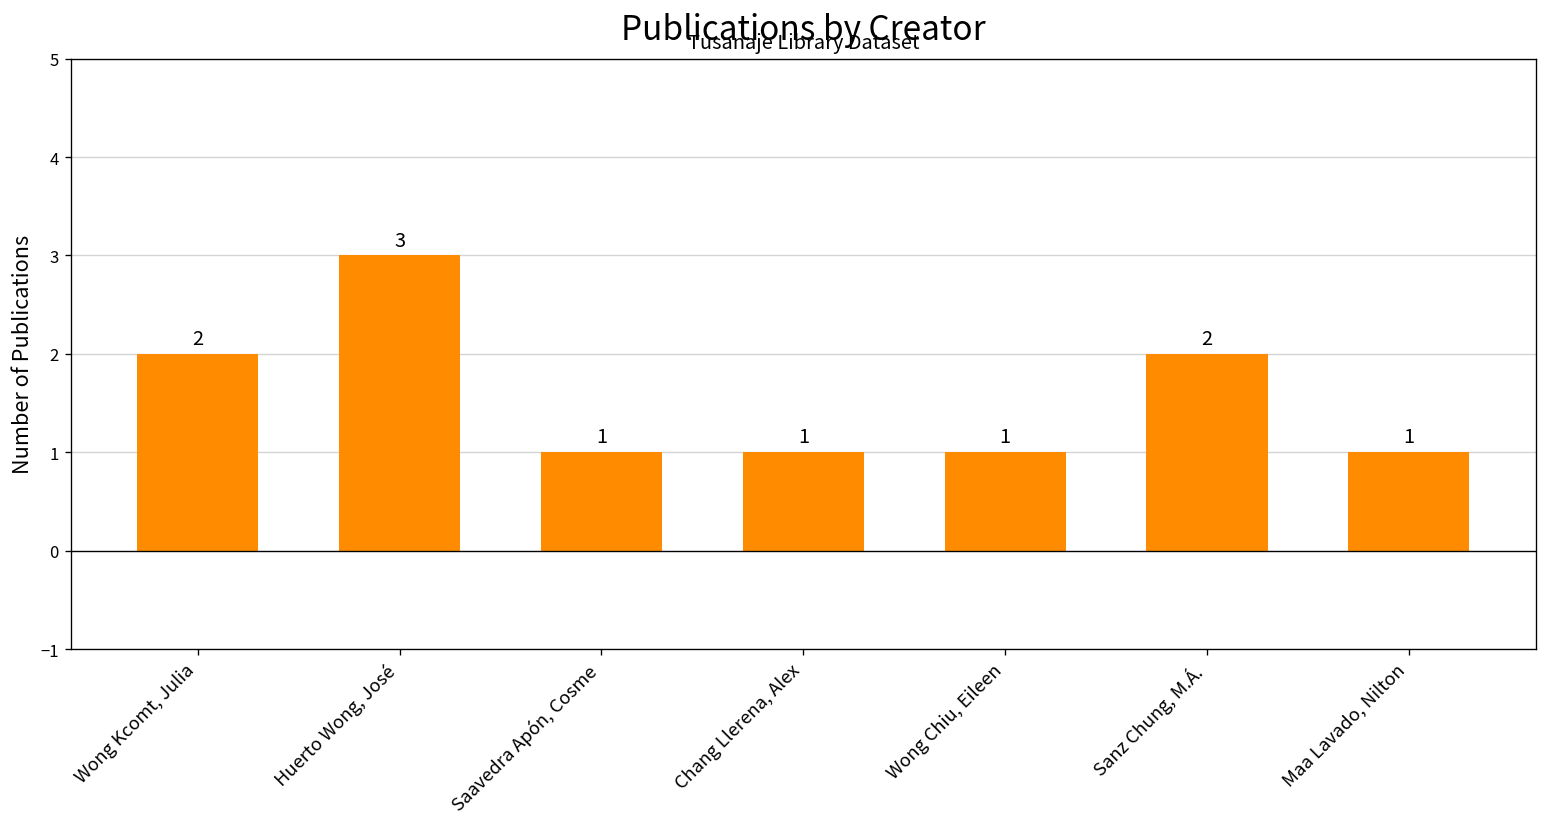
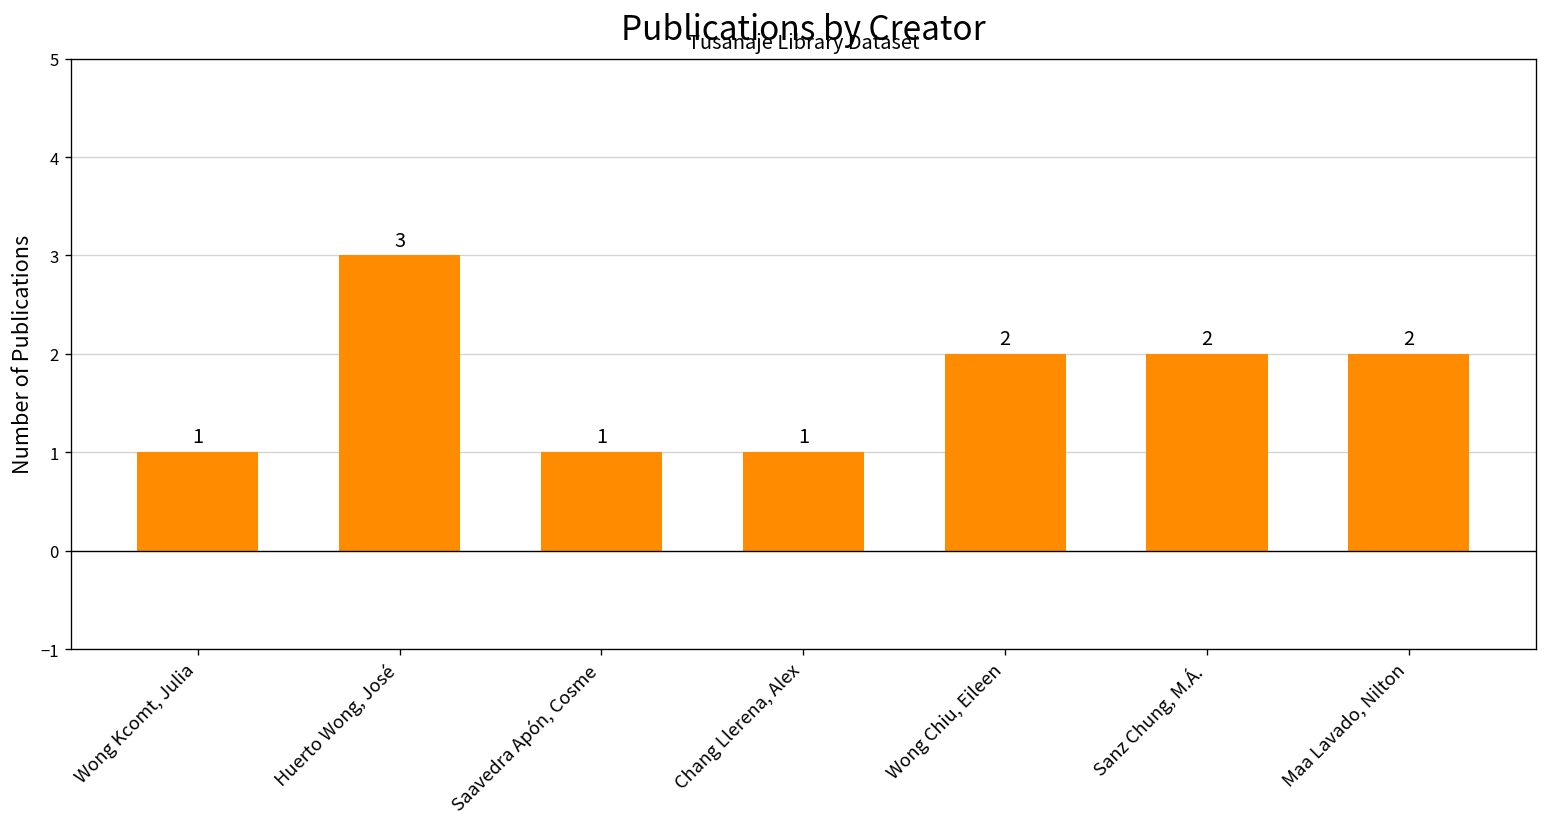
Wong Kcomt, Julia: 2 -> 1
Wong Chiu, Eileen: 1 -> 2
Maa Lavado, Nilton: 1 -> 2
